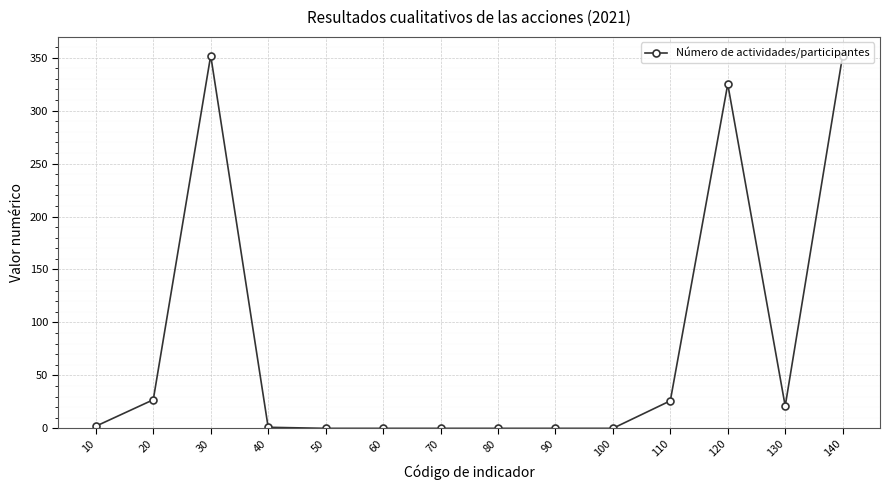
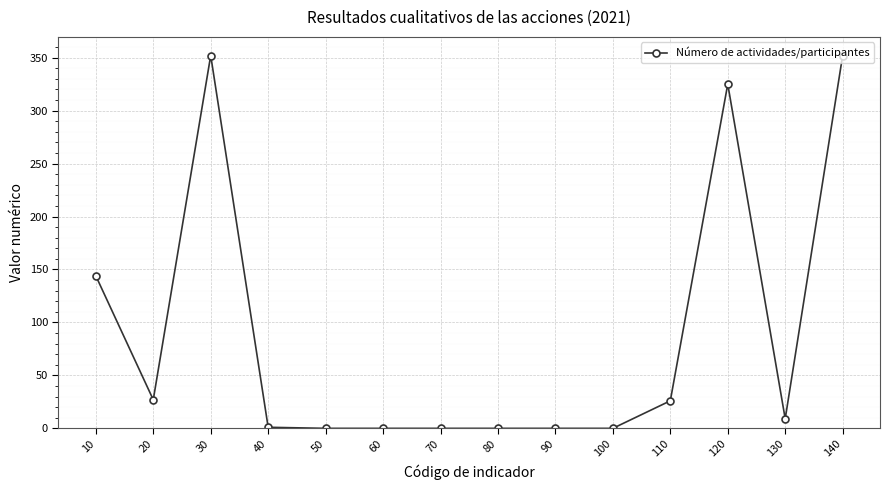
10: 2 -> 144
130: 21 -> 9
